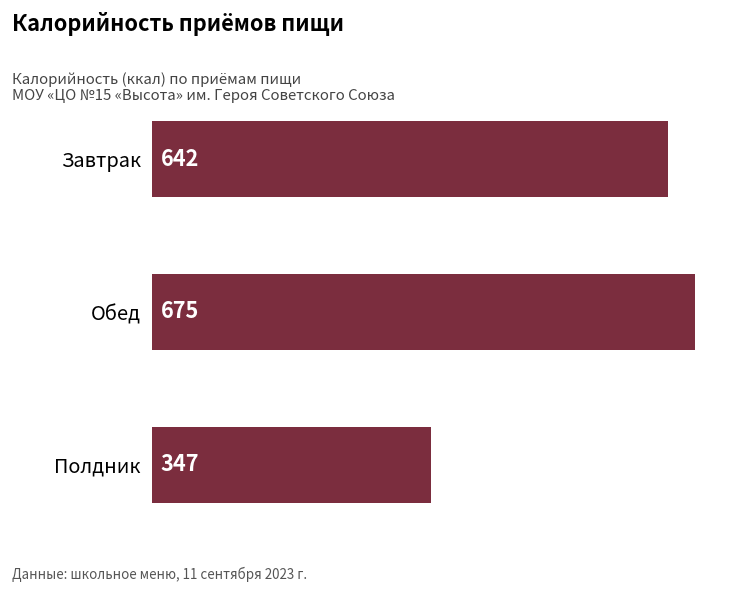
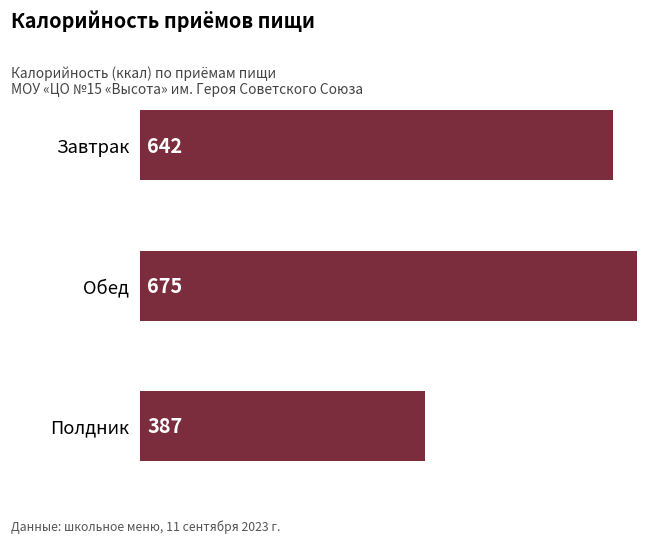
Полдник: 347 -> 387
